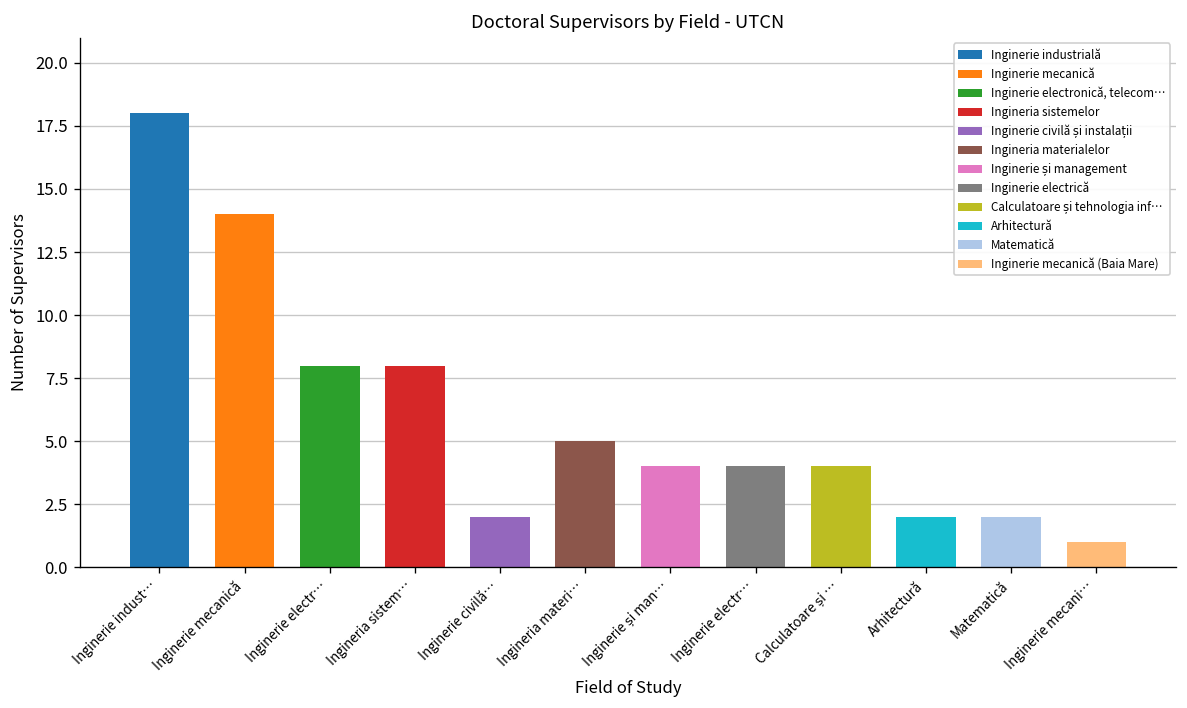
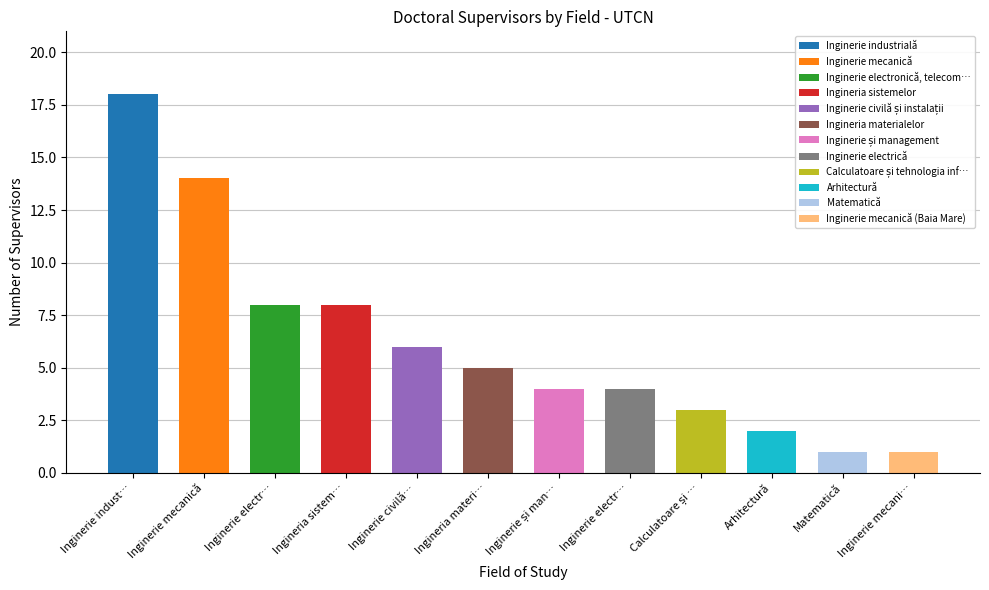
Inginerie civilă…: 2 -> 6
Calculatoare și …: 4 -> 3
Matematică: 2 -> 1
